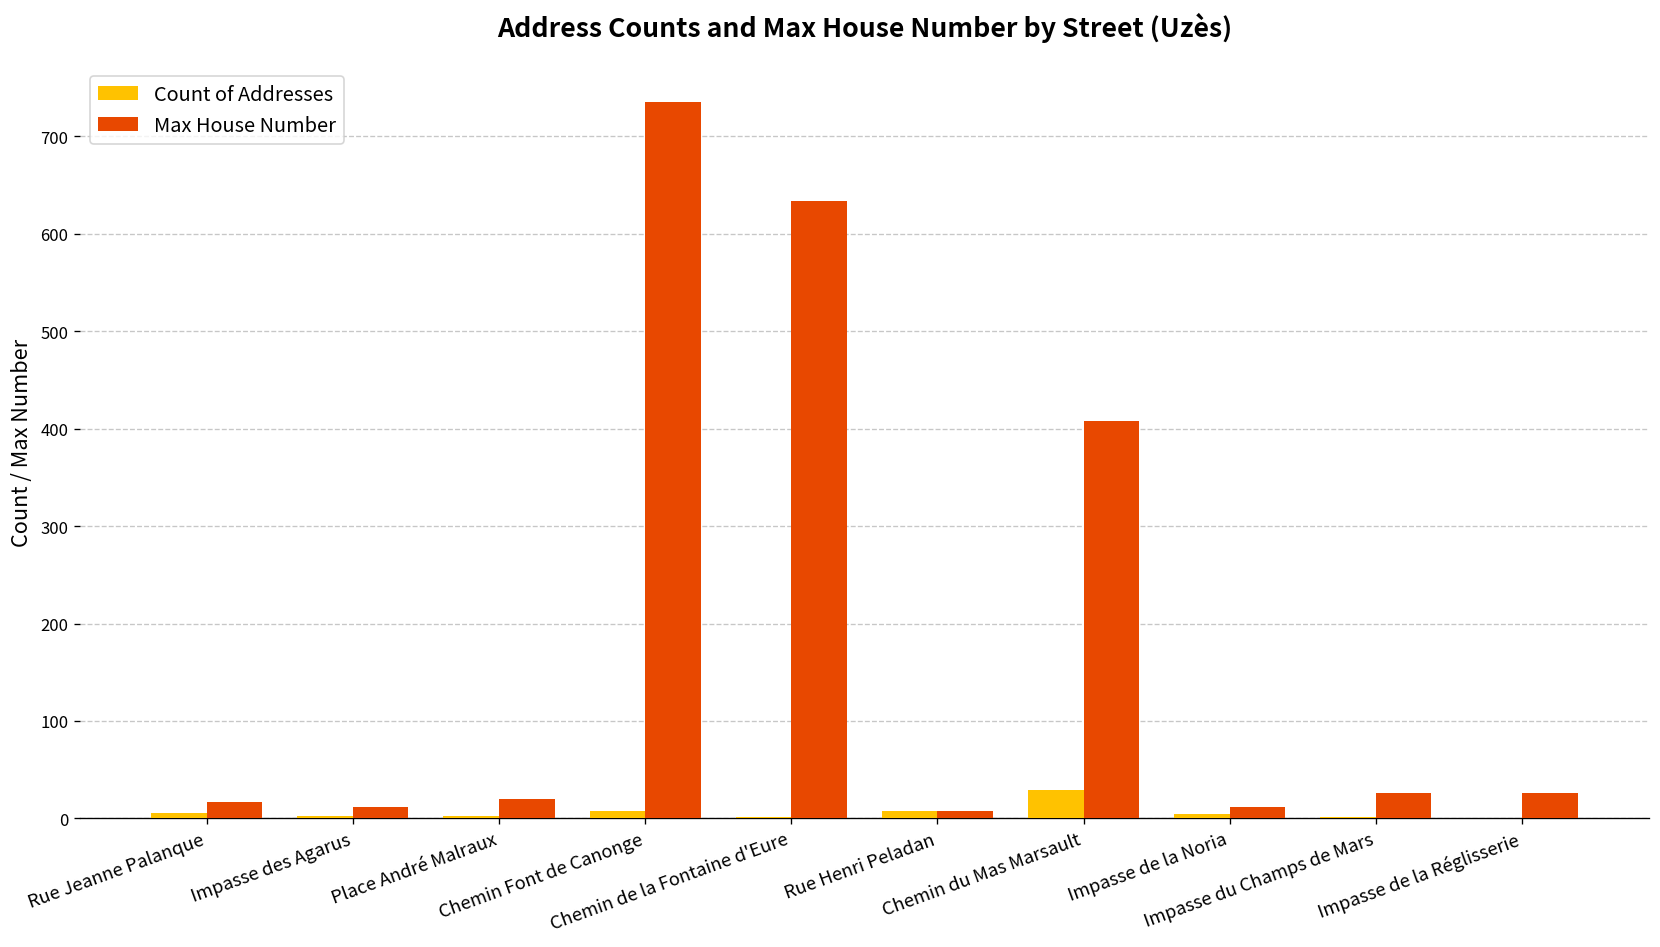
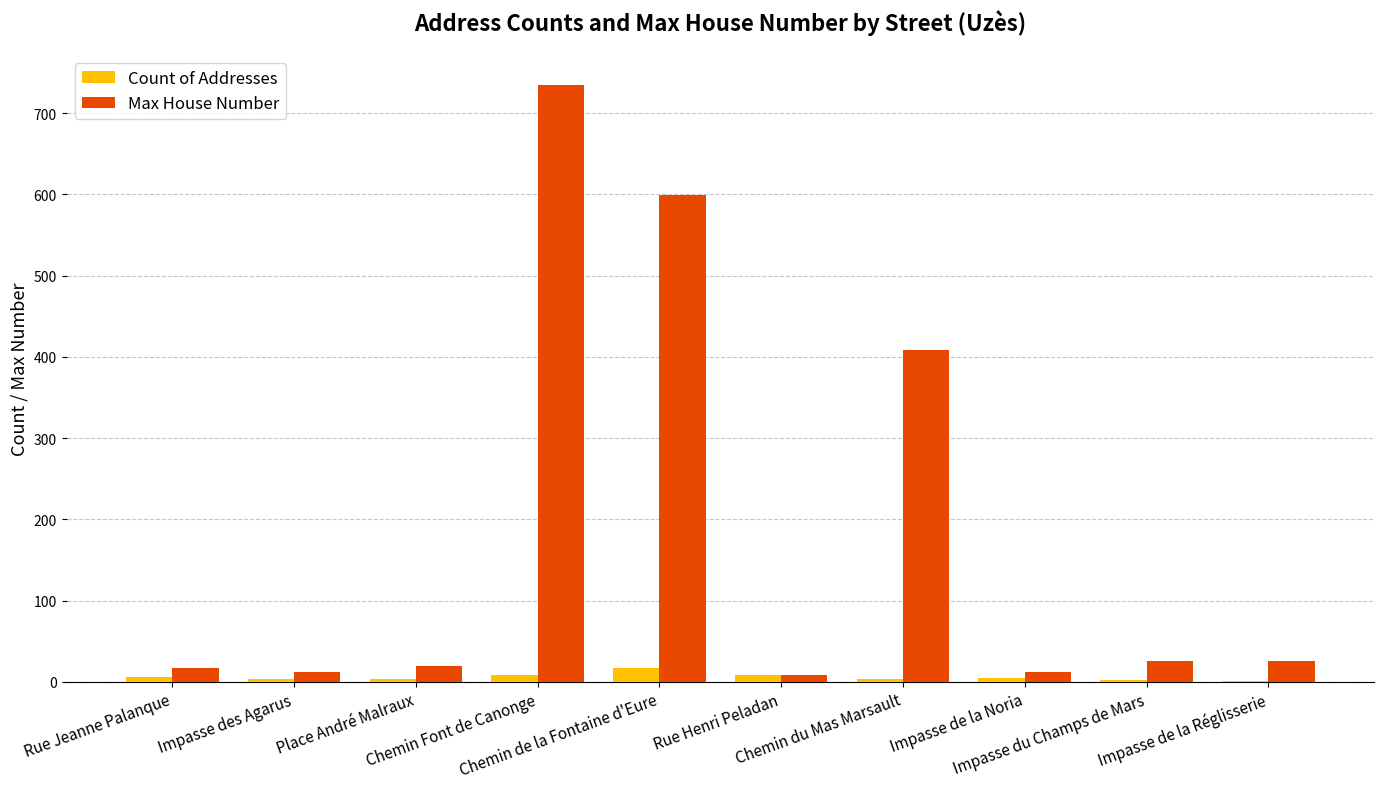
Count of Addresses, Chemin de la Fontaine d'Eure: 0 -> 20
Max House Number, Chemin de la Fontaine d'Eure: 630 -> 600
Count of Addresses, Chemin du Mas Marsault: 30 -> 0
